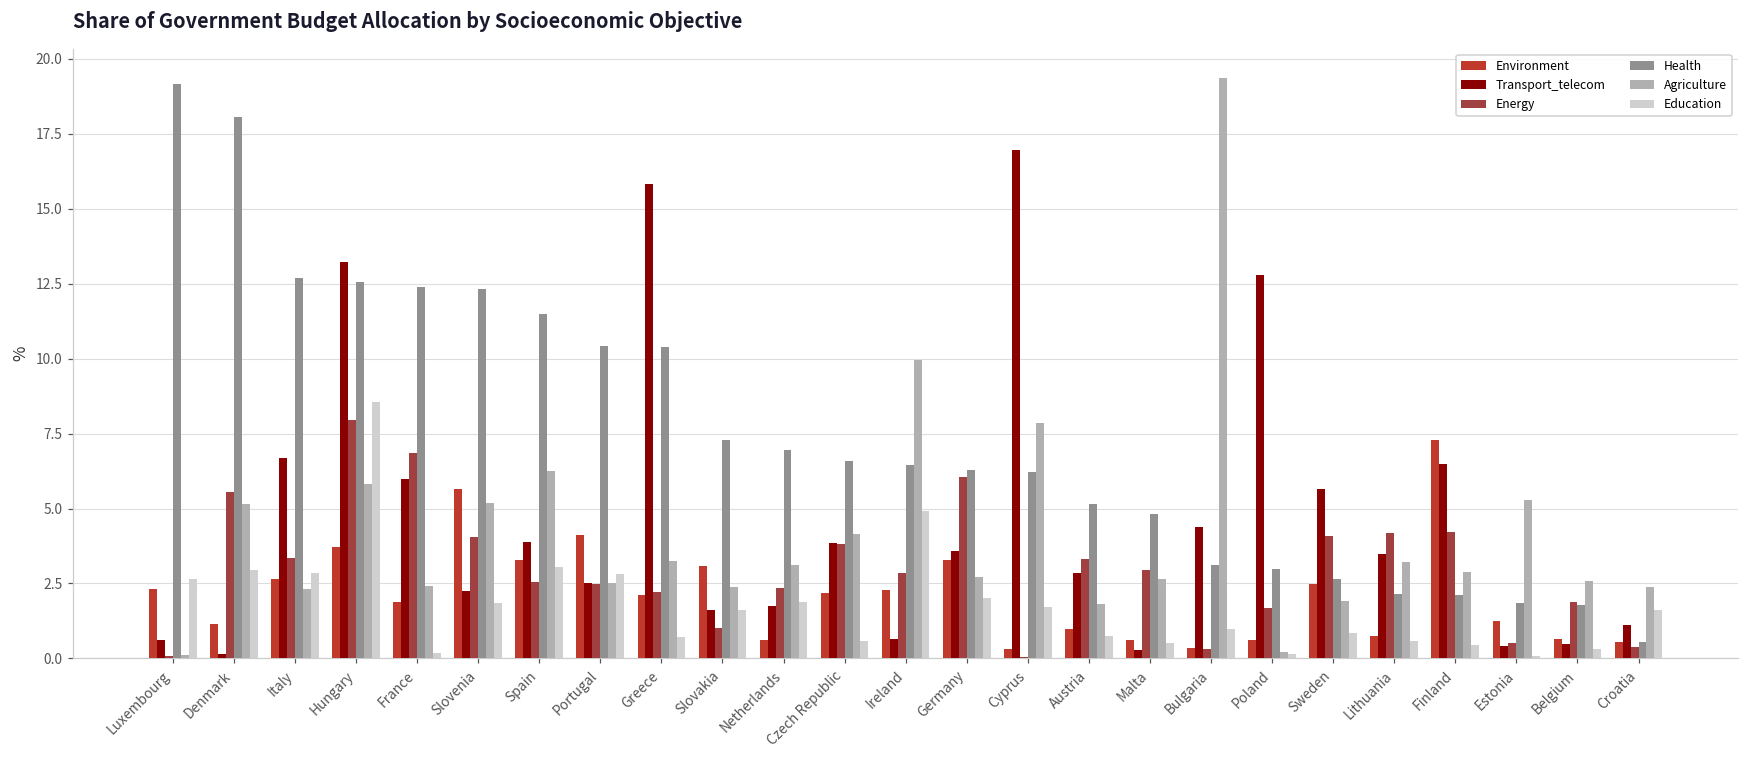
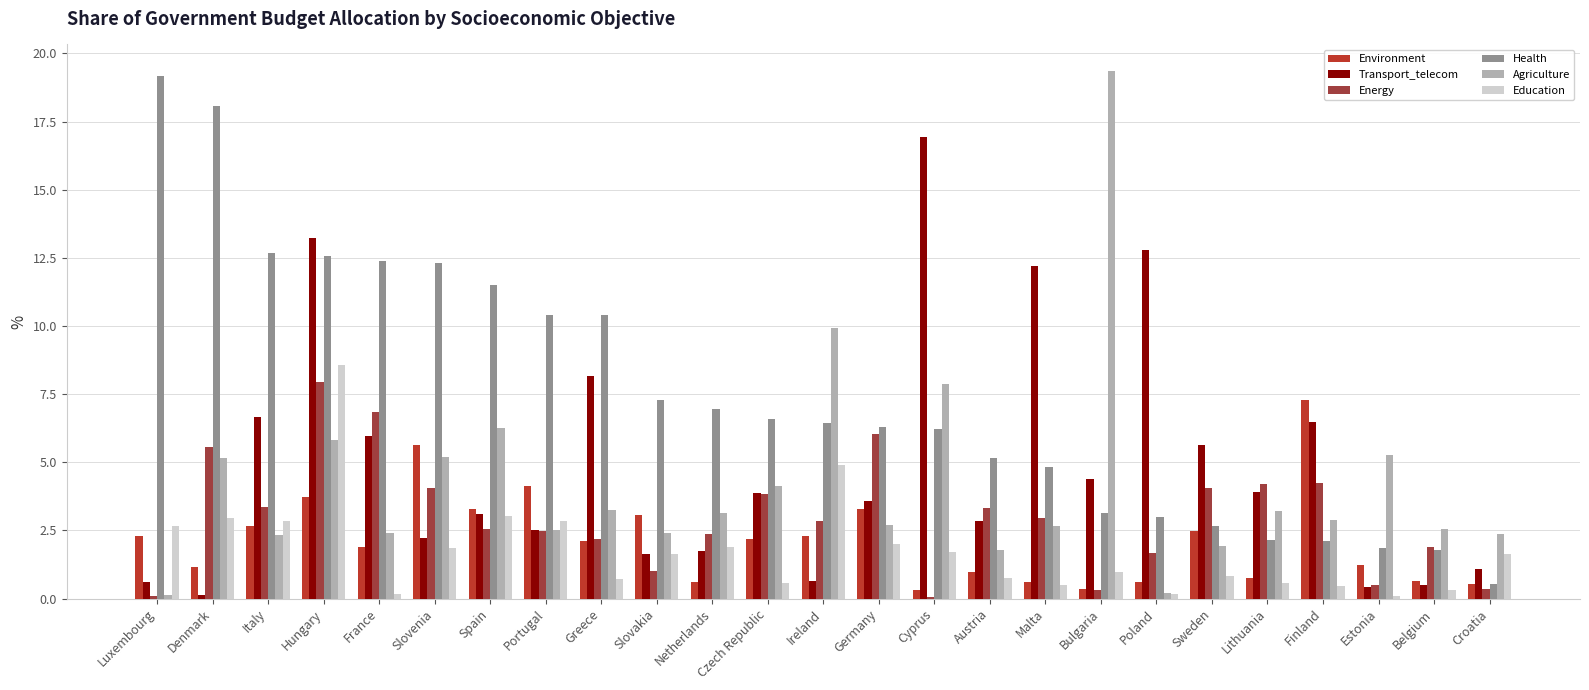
Transport_telecom, Spain: 3.9 -> 3.1
Transport_telecom, Greece: 15.8 -> 8.2
Transport_telecom, Malta: 0.3 -> 12.2
Transport_telecom, Lithuania: 3.5 -> 3.9
